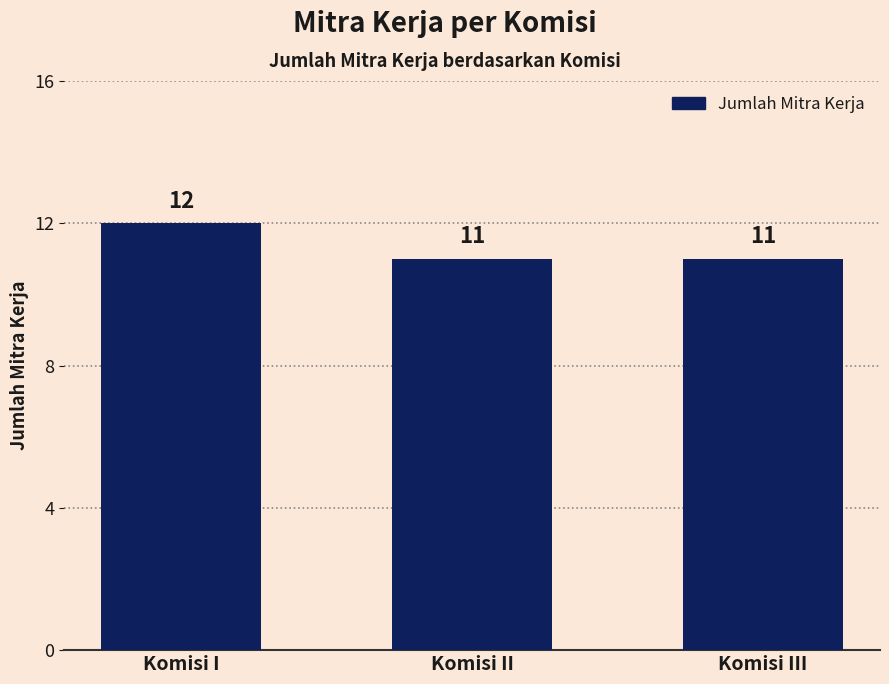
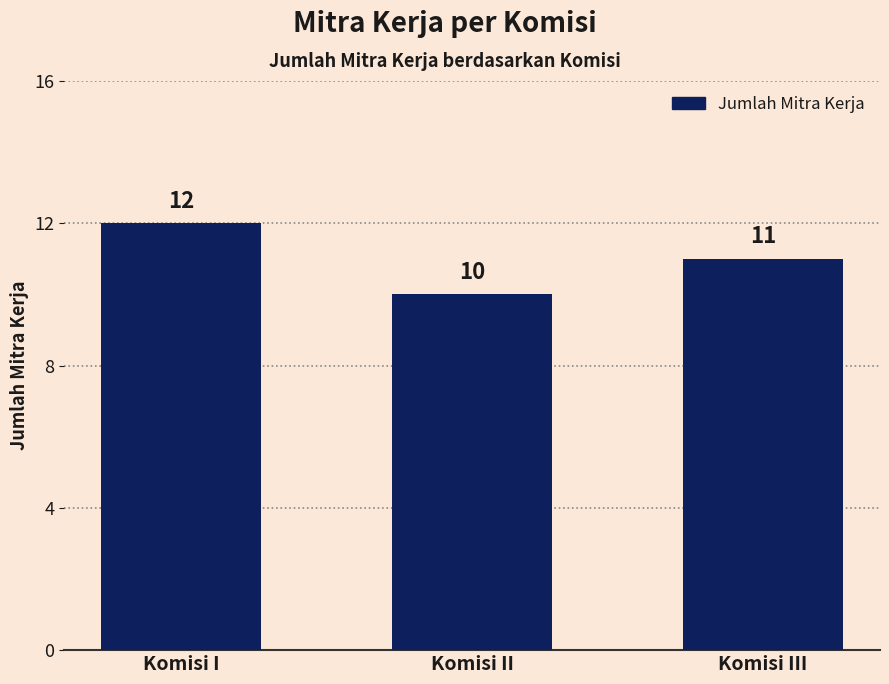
Komisi II: 11 -> 10
